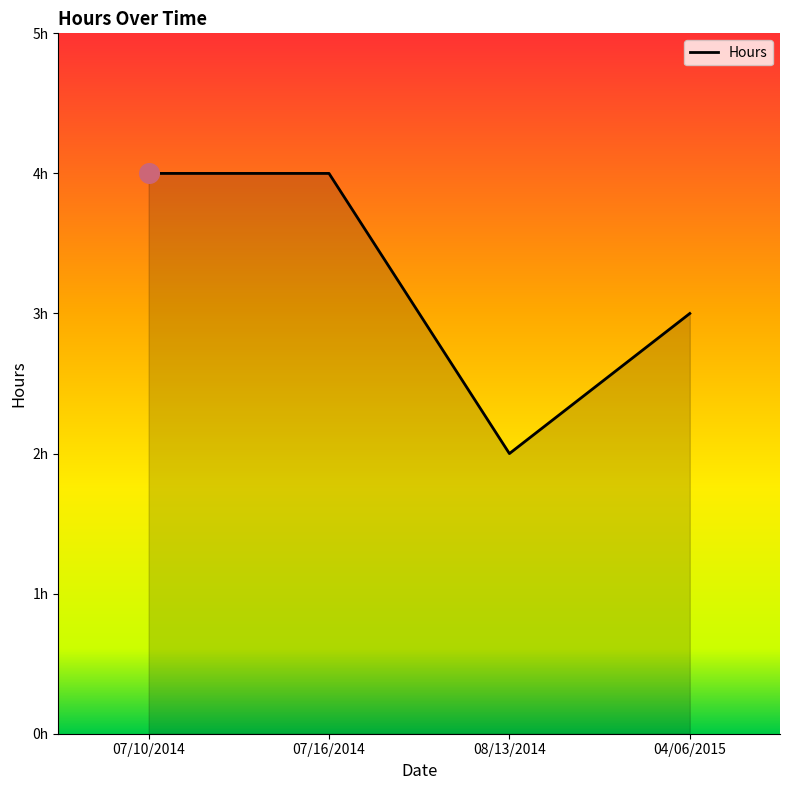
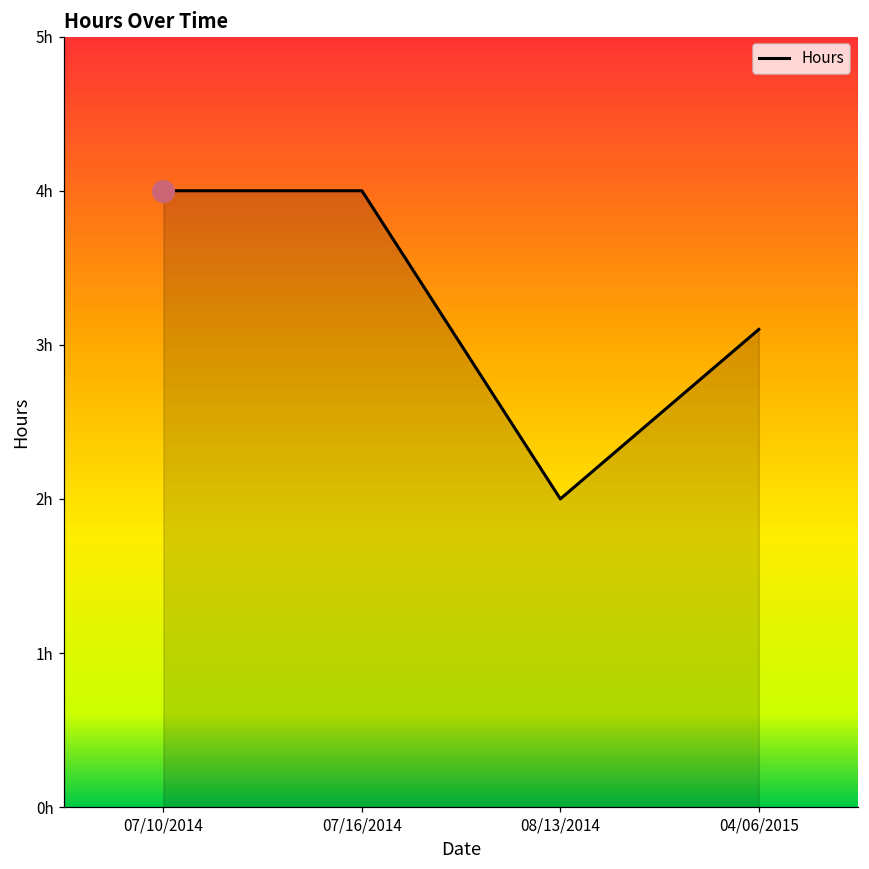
Hours, 04/06/2015: 3.0h -> 3.1h
